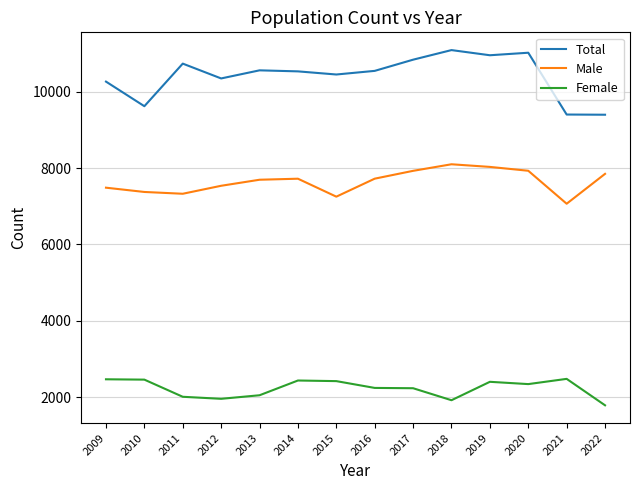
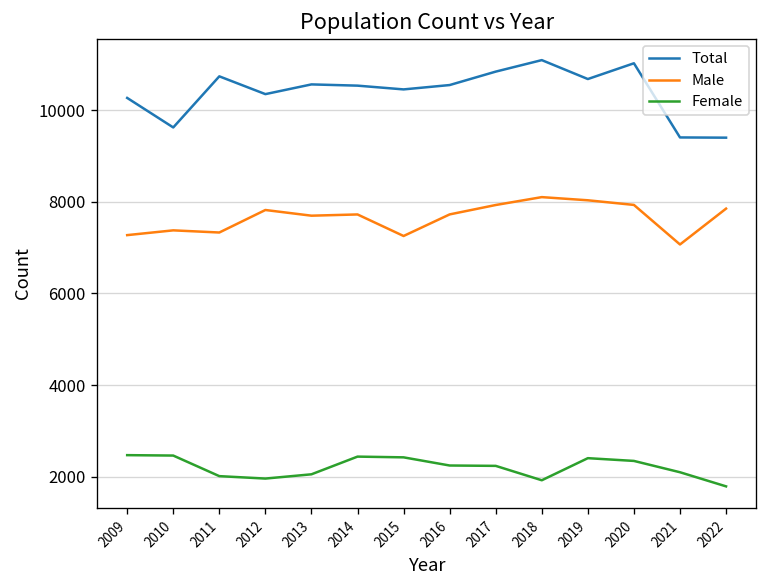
Male, 2009: 7500 -> 7300
Male, 2012: 7500 -> 7800
Total, 2019: 11000 -> 10700
Female, 2021: 2500 -> 2100
